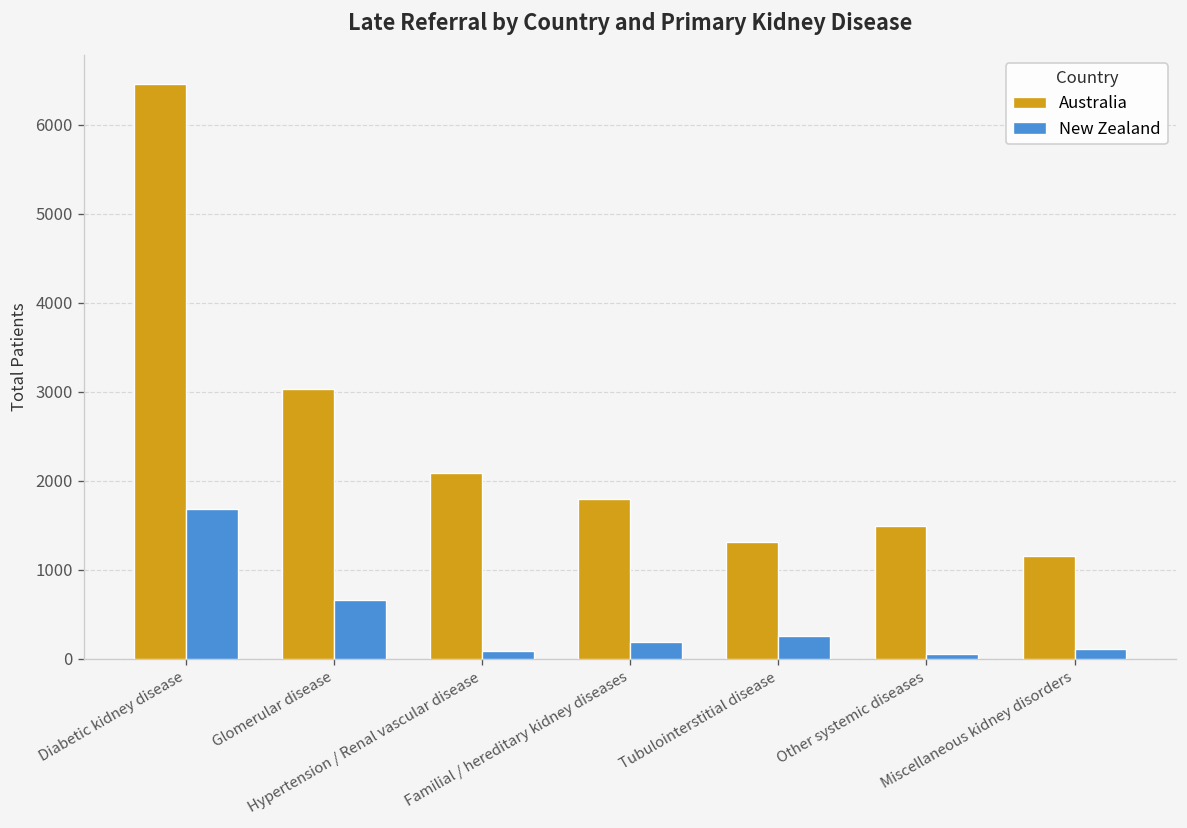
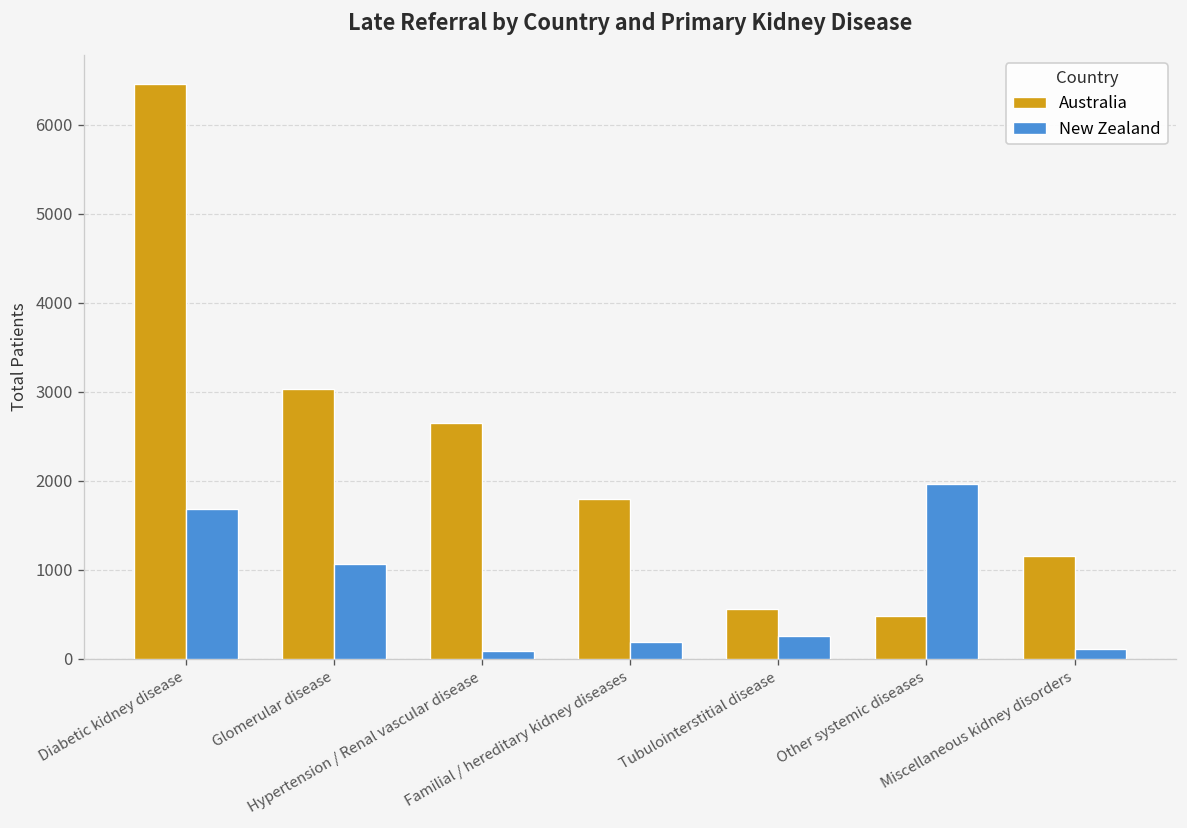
New Zealand, Glomerular disease: 700 -> 1100
Australia, Hypertension / Renal vascular disease: 2100 -> 2700
Australia, Tubulointerstitial disease: 1300 -> 600
Australia, Other systemic diseases: 1500 -> 500
New Zealand, Other systemic diseases: 100 -> 2000
